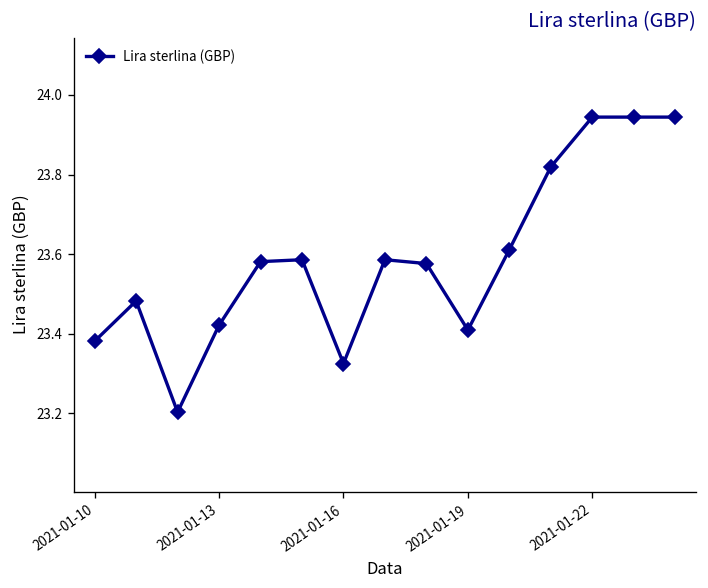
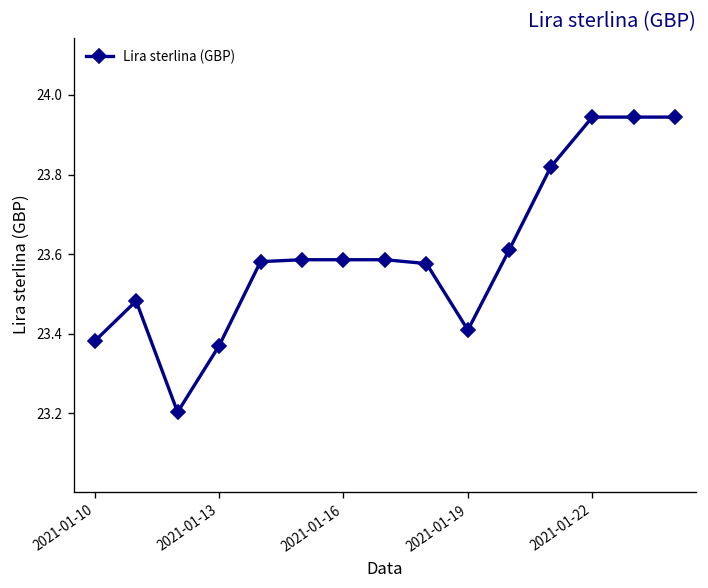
2021-01-13: 23.42 -> 23.37
2021-01-16: 23.32 -> 23.59
